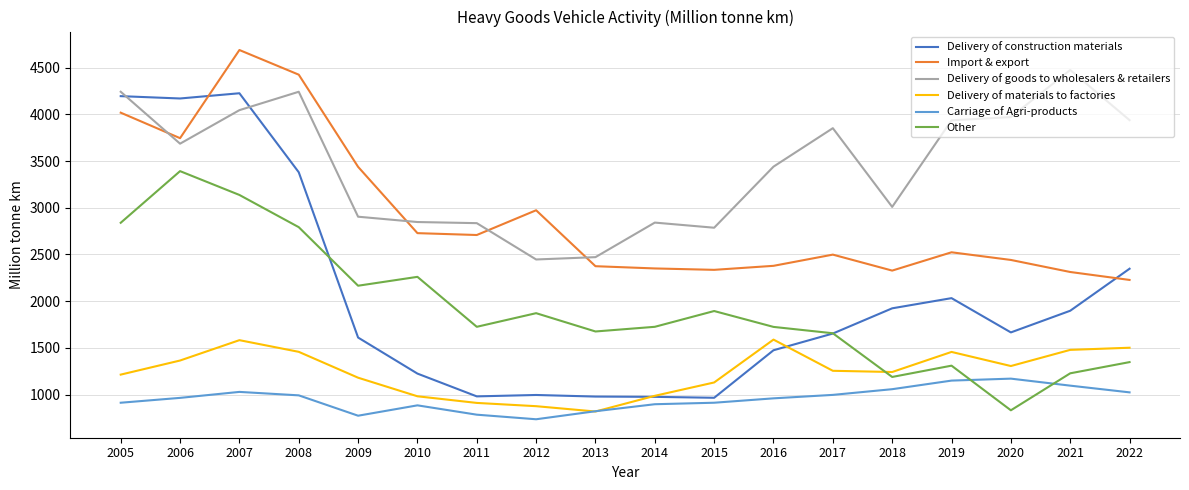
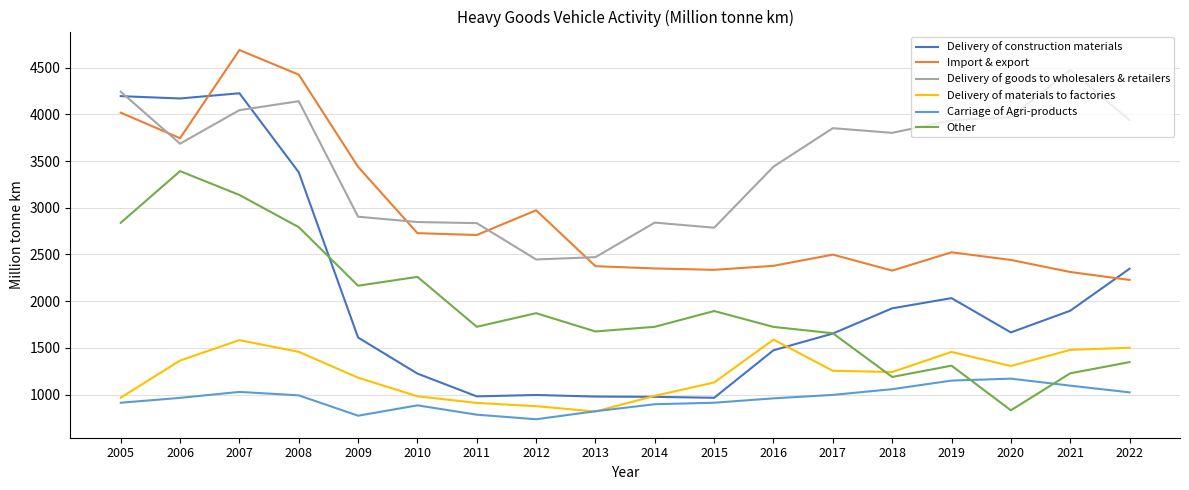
Delivery of materials to factories, 2005: 1200 -> 1000
Delivery of goods to wholesalers & retailers, 2008: 4200 -> 4100
Delivery of goods to wholesalers & retailers, 2018: 3000 -> 3800
